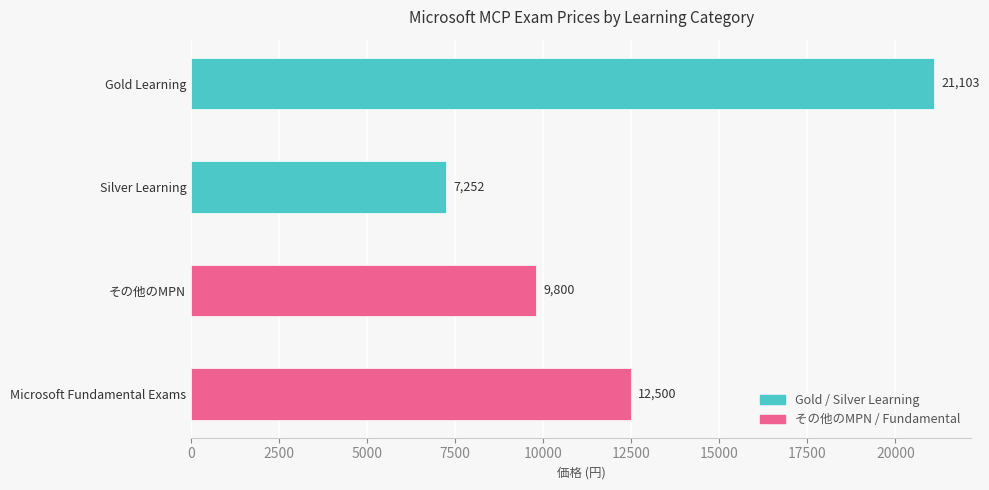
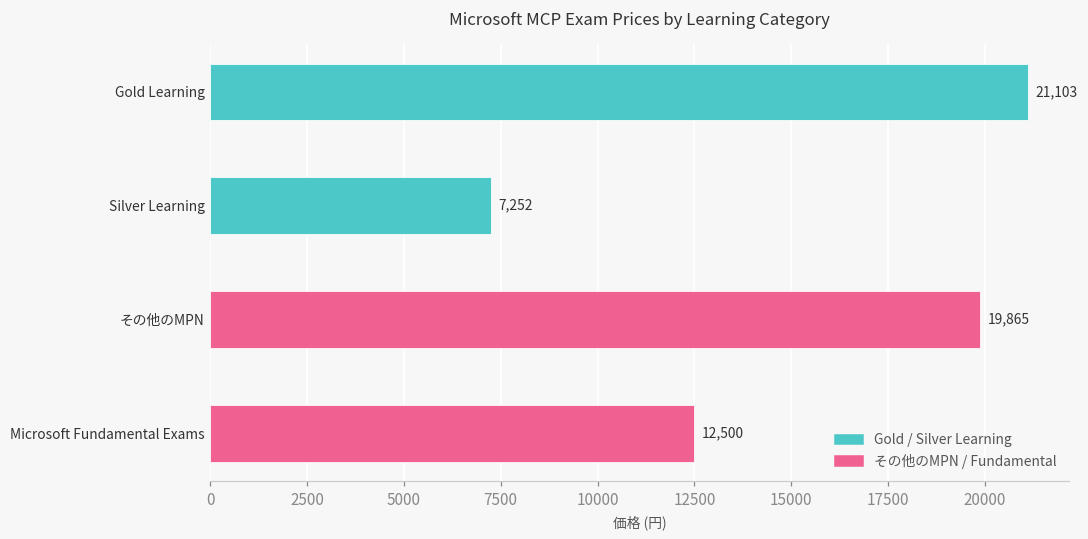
その他のMPN: 9,800 -> 19,865
